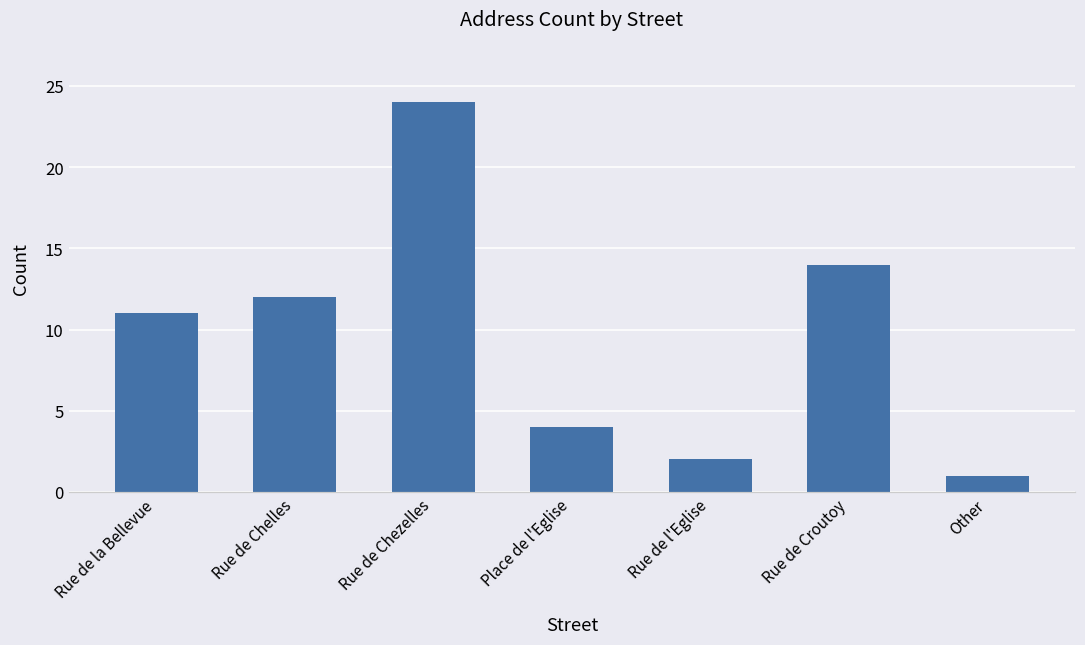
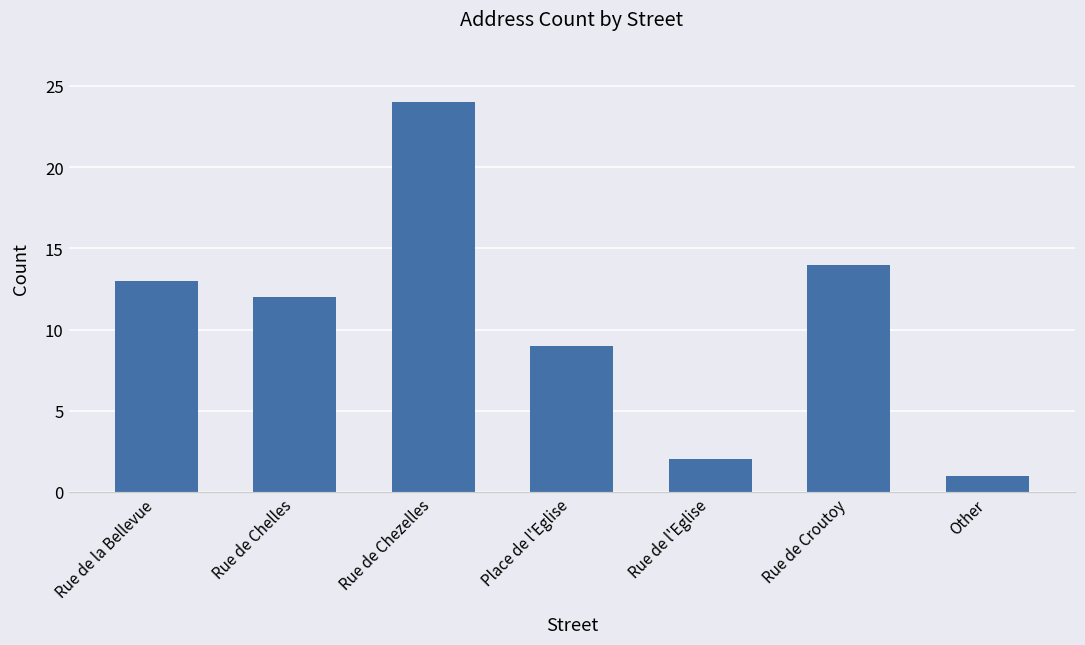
Rue de la Bellevue: 11 -> 13
Place de l'Eglise: 4 -> 9
